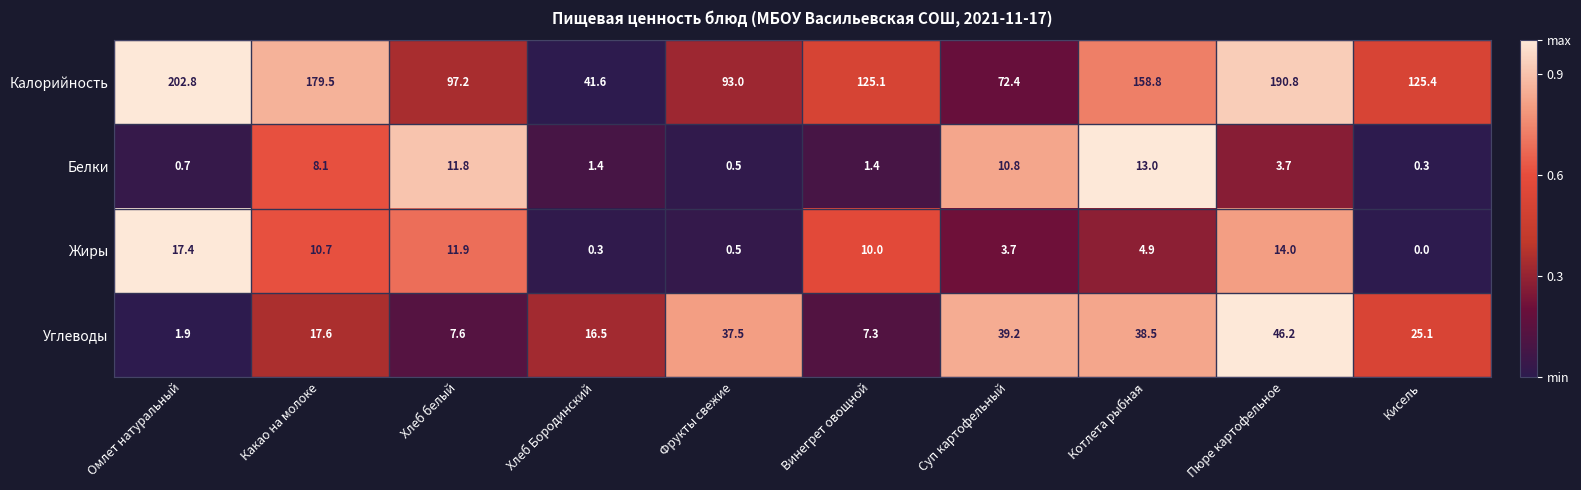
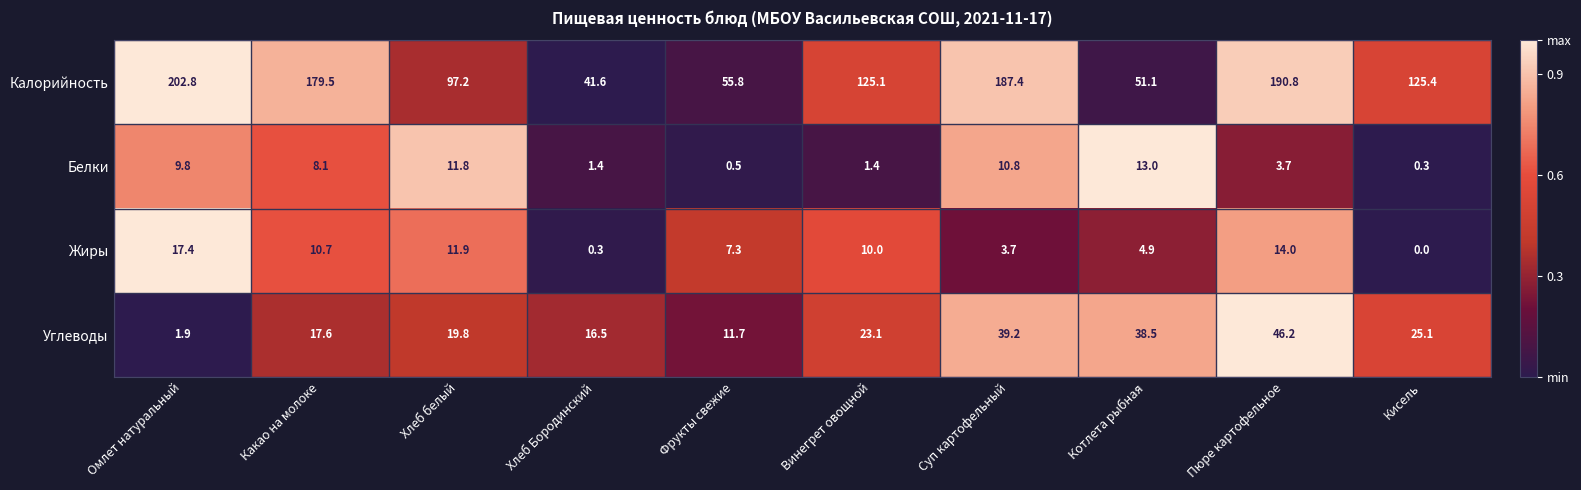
Калорийность, Фрукты свежие: 93.0 -> 55.8
Калорийность, Суп картофельный: 72.4 -> 187.4
Калорийность, Котлета рыбная: 158.8 -> 51.1
Белки, Омлет натуральный: 0.7 -> 9.8
Жиры, Фрукты свежие: 0.5 -> 7.3
Углеводы, Хлеб белый: 7.6 -> 19.8
Углеводы, Фрукты свежие: 37.5 -> 11.7
Углеводы, Винегрет овощной: 7.3 -> 23.1
